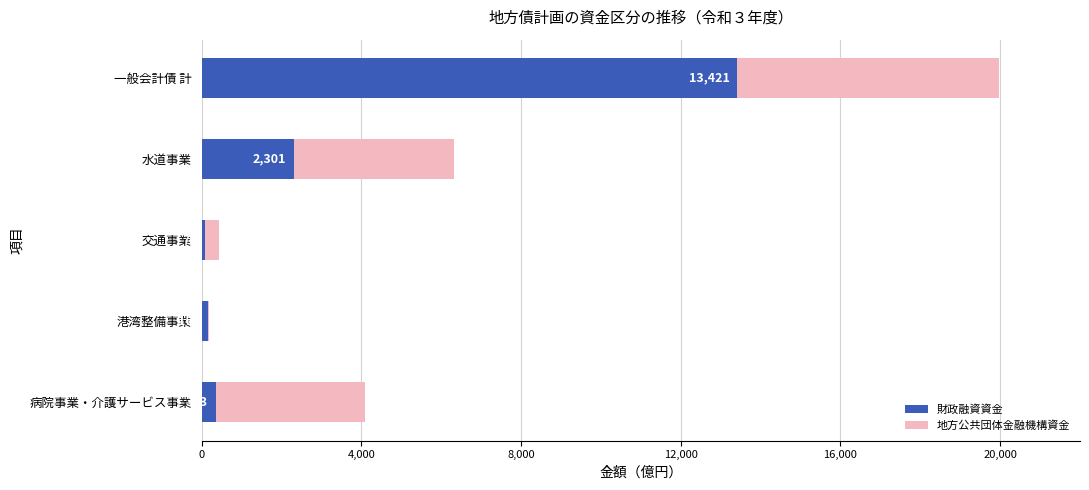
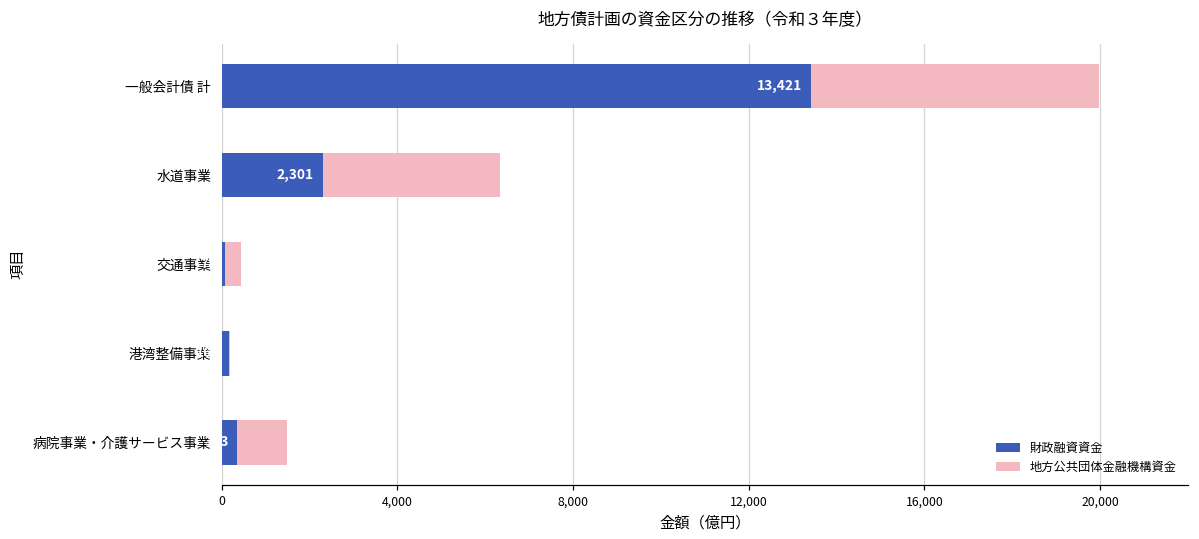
地方公共団体金融機構資金, 病院事業・介護サービス事業: 3,700 -> 1,100
